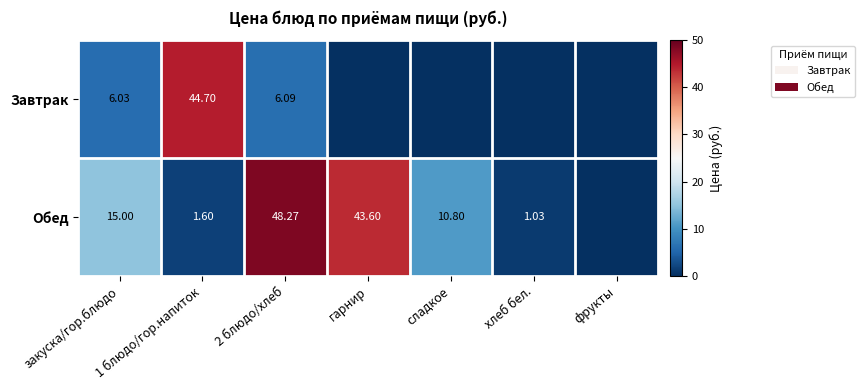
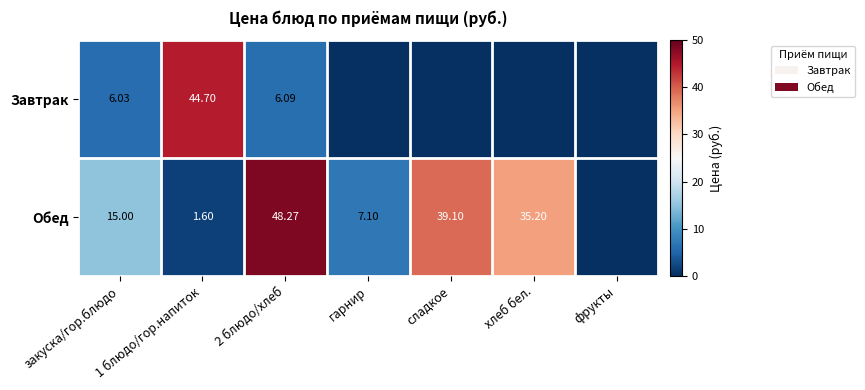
Обед, гарнир: 43.60 -> 7.10
Обед, сладкое: 10.80 -> 39.10
Обед, хлеб бел.: 1.03 -> 35.20
